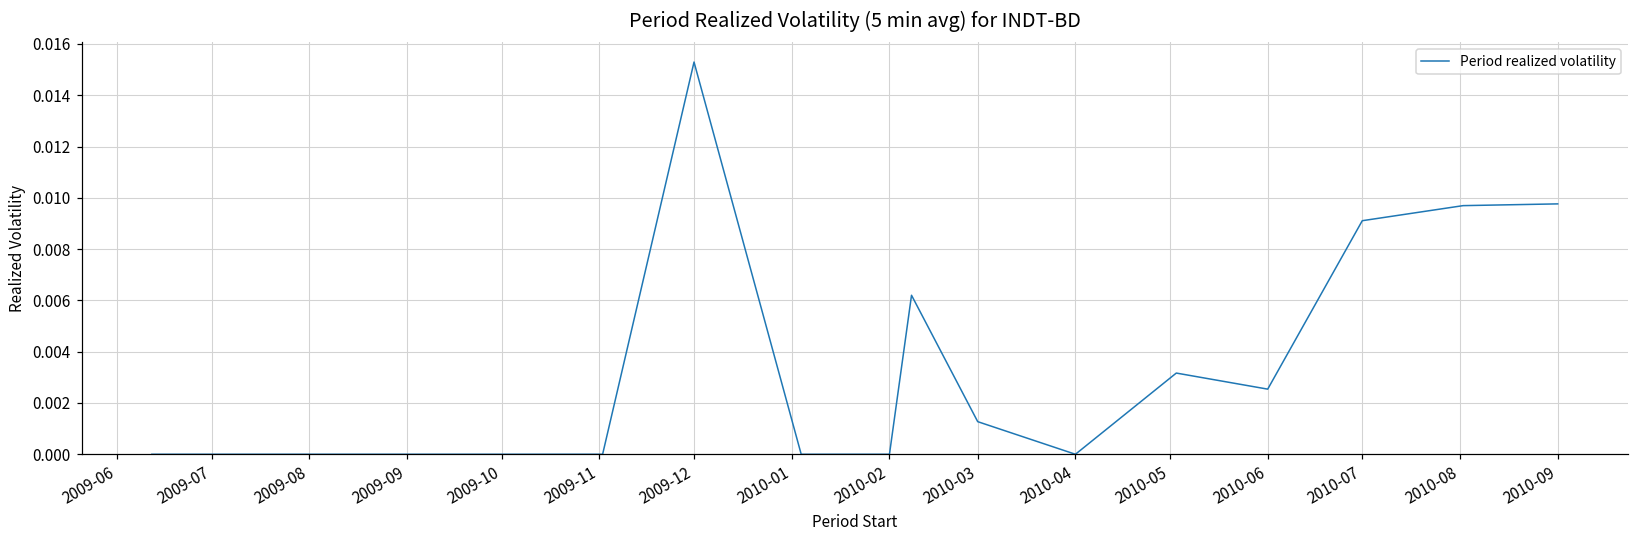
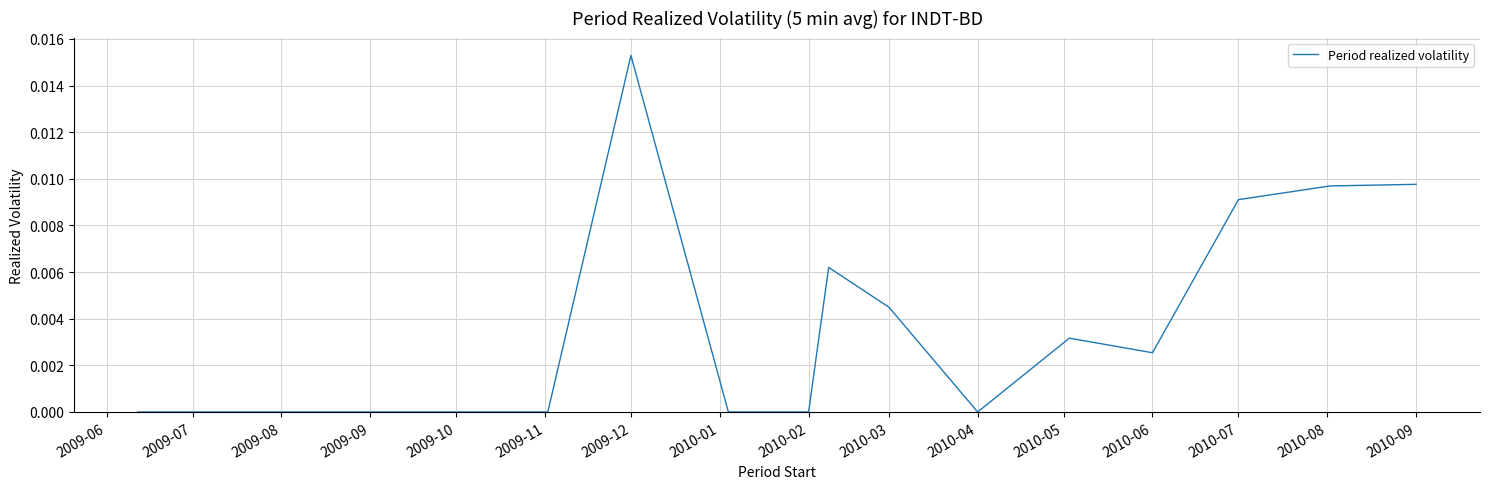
2010-03: 0.0013 -> 0.0045
